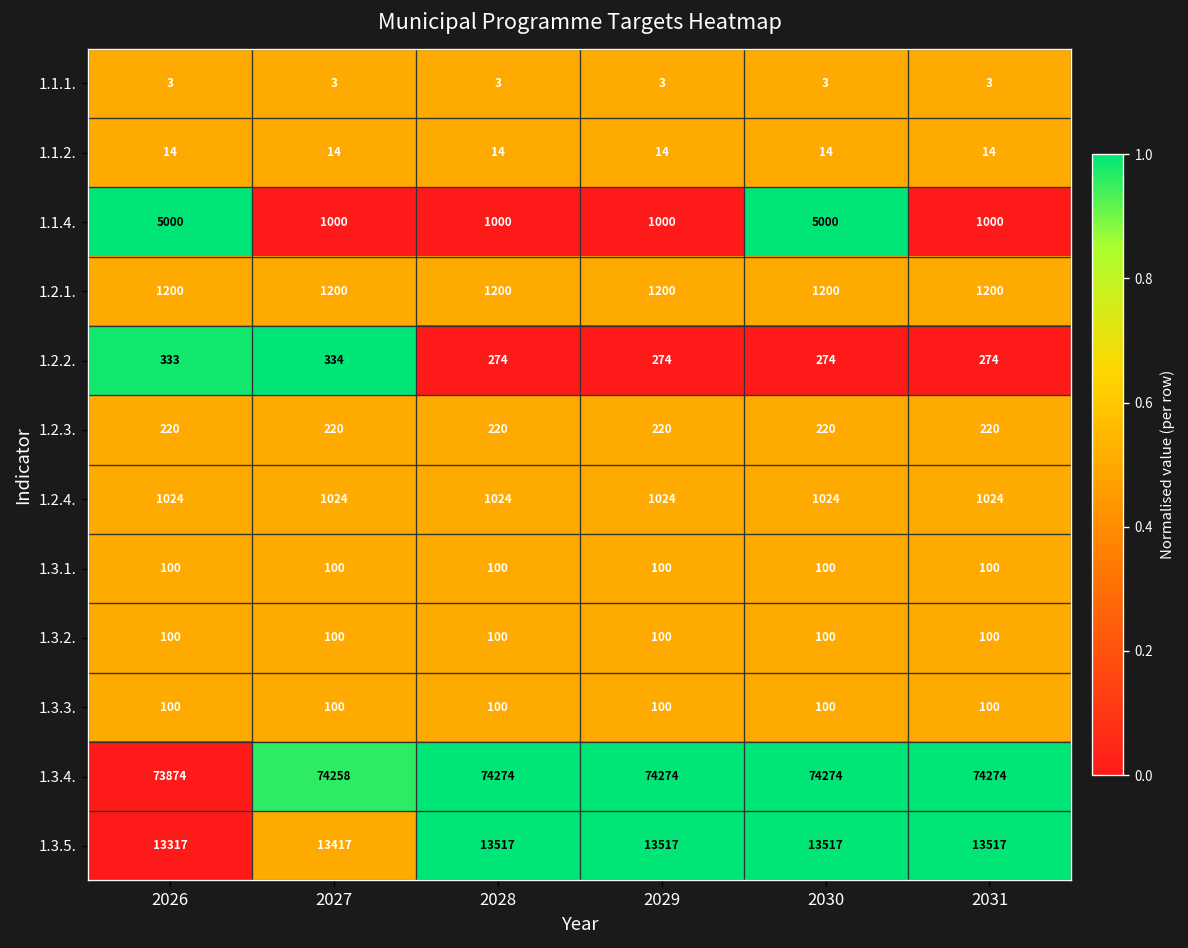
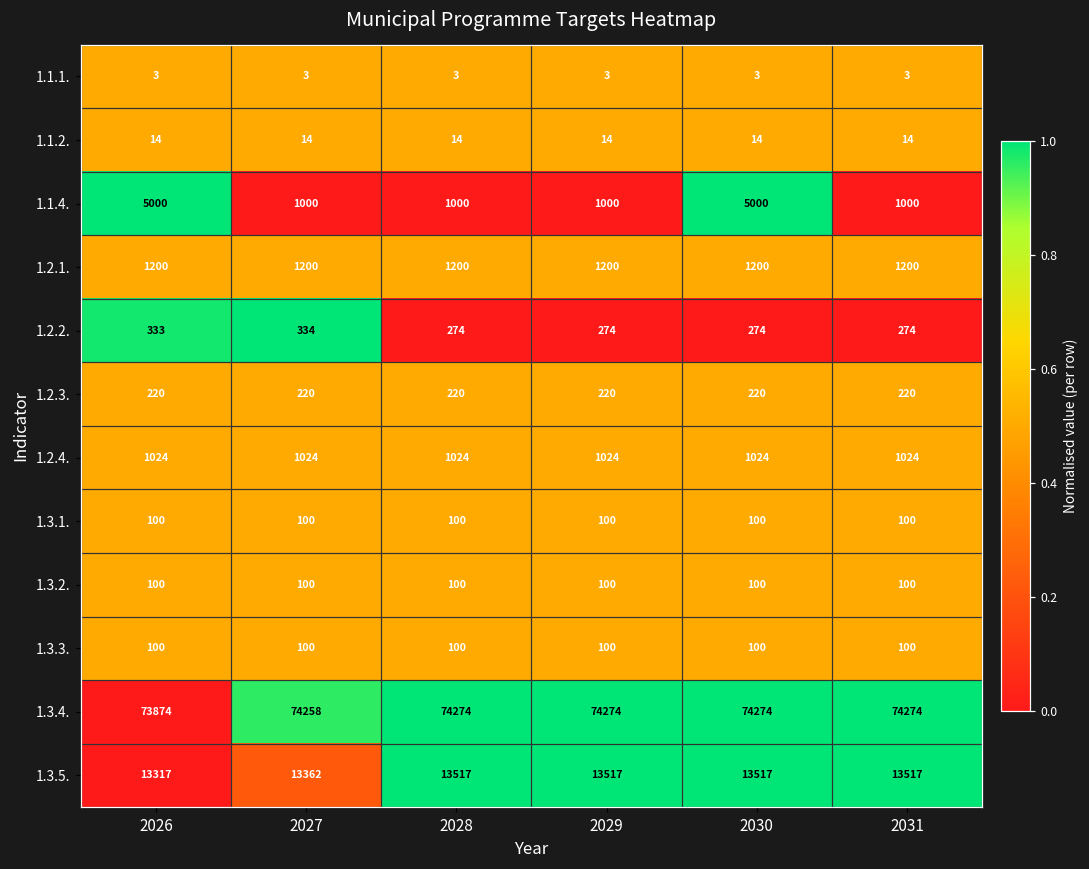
1.3.5., 2027: 13417 -> 13362
